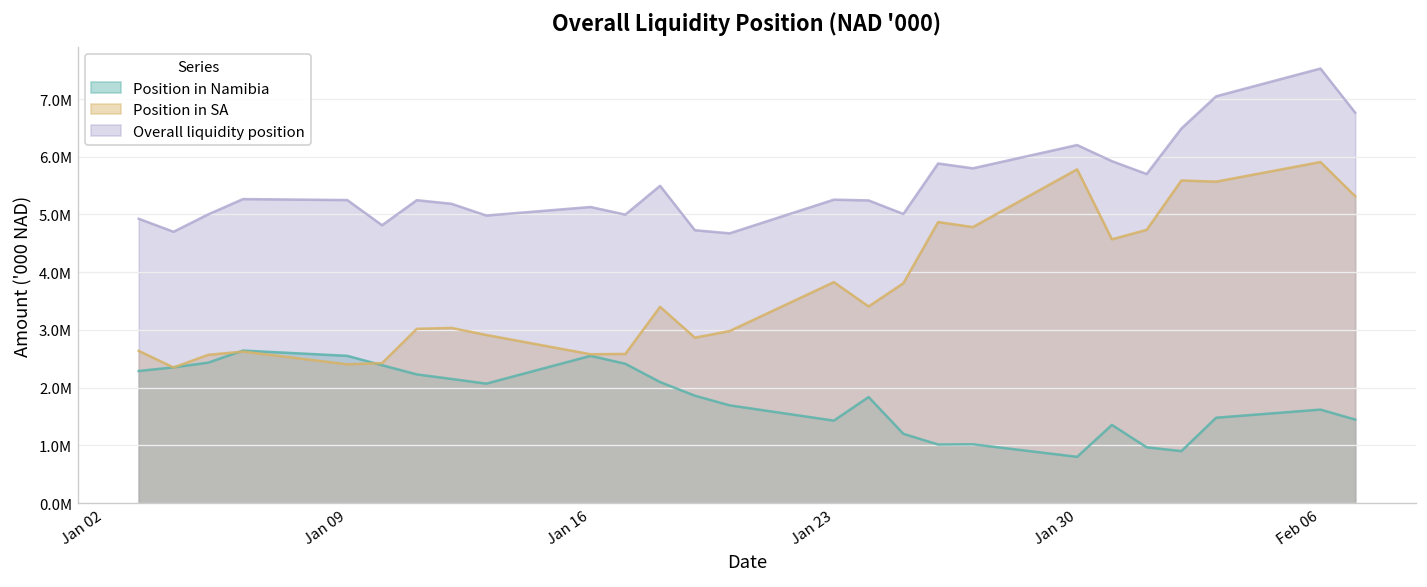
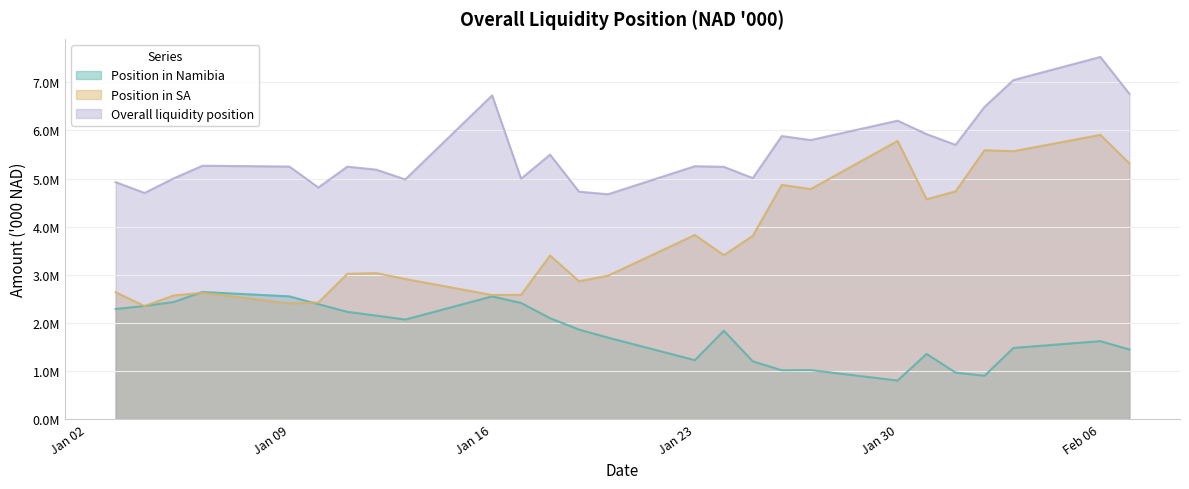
Overall liquidity position, Jan 16: 5100000 -> 6700000
Position in Namibia, Jan 23: 1400000 -> 1200000
